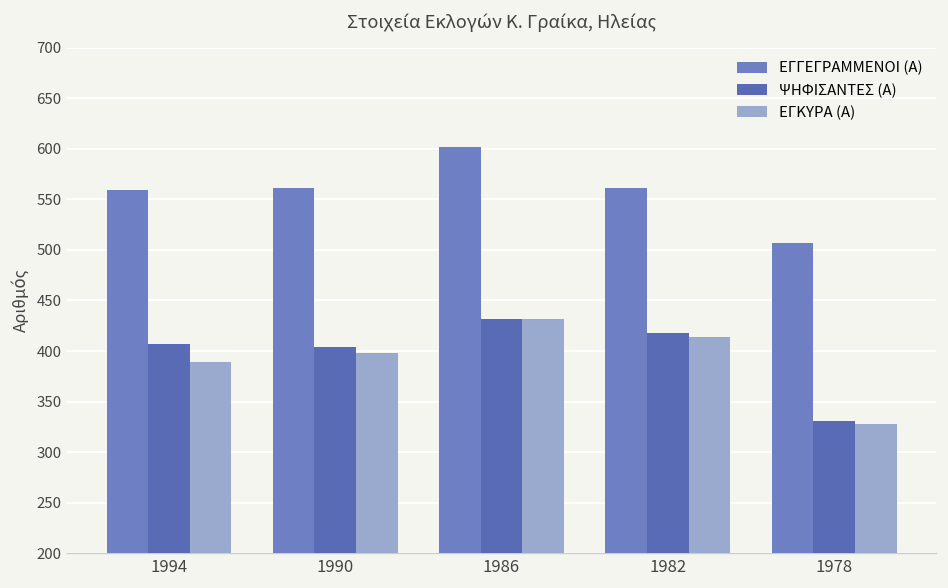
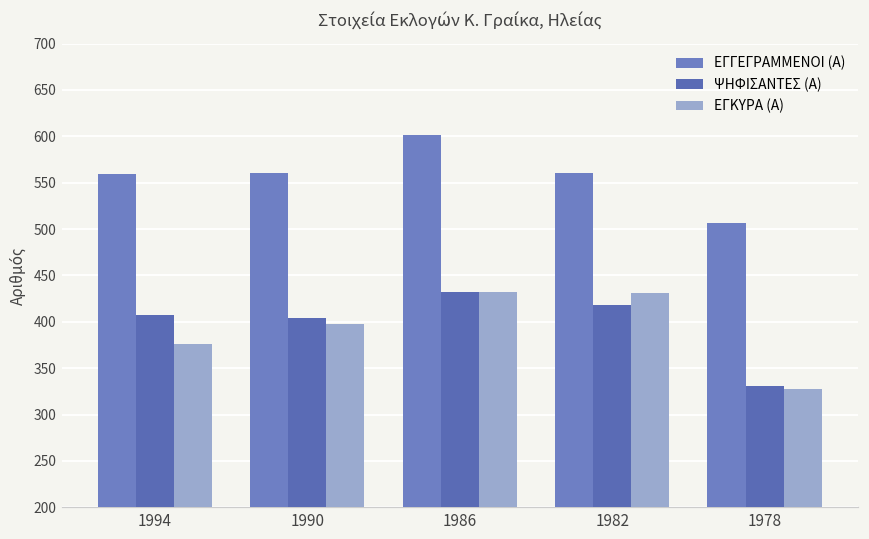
ΕΓΚΥΡΑ (Α), 1994: 390 -> 380
ΕΓΚΥΡΑ (Α), 1982: 410 -> 430
